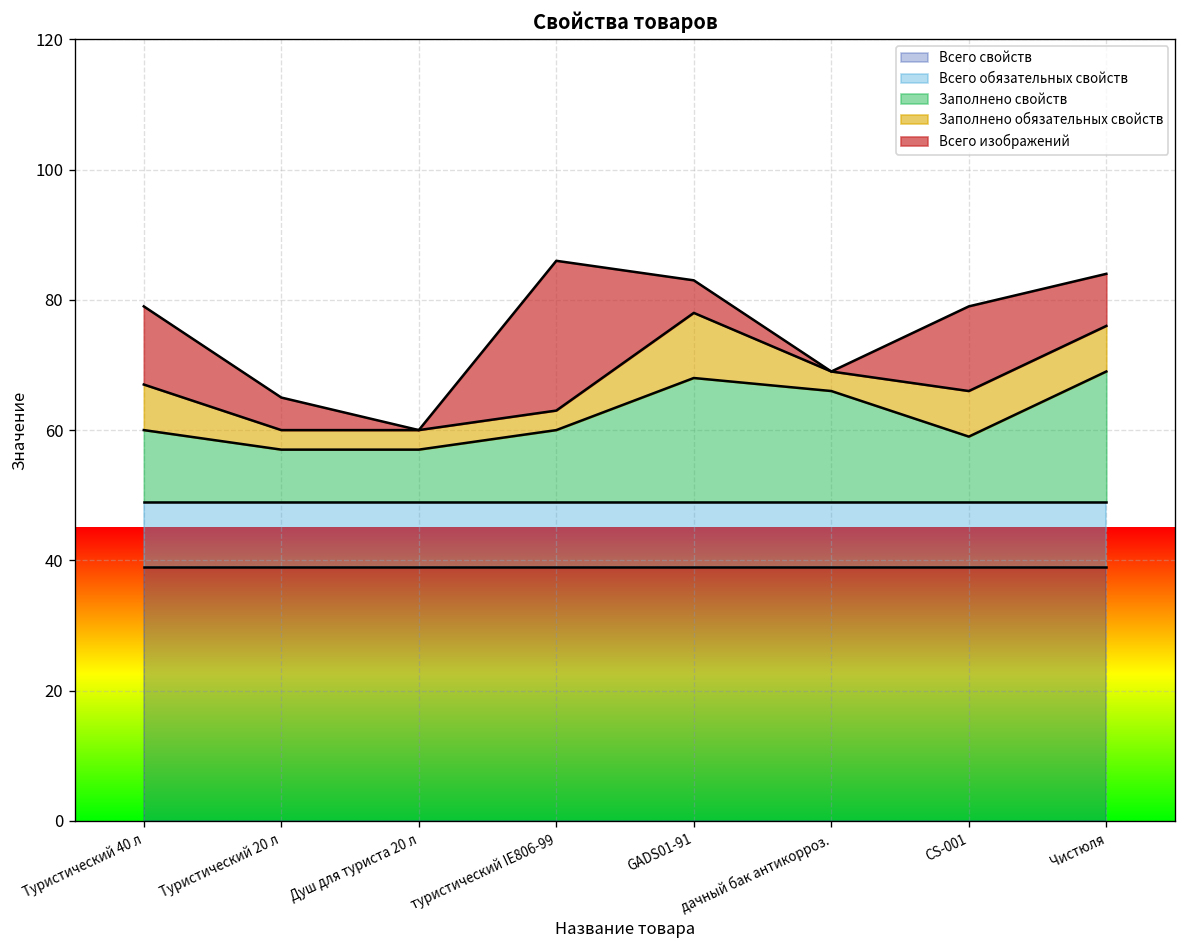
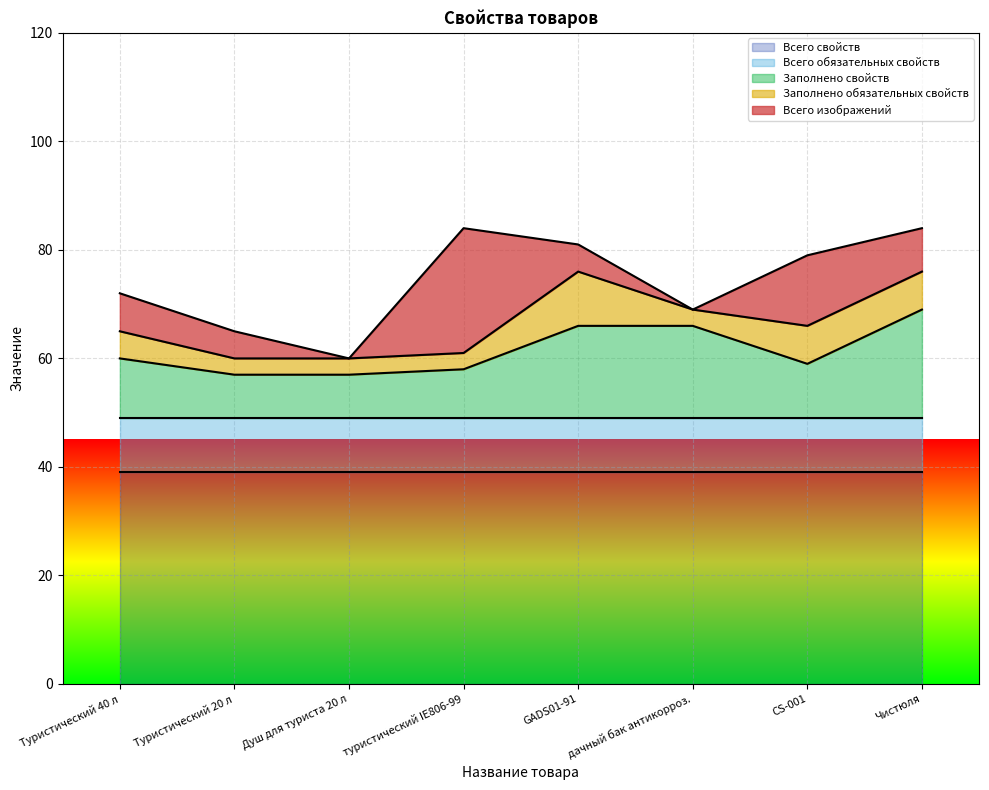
Заполнено обязательных свойств, Туристический 40 л: 7 -> 5
Всего изображений, Туристический 40 л: 12 -> 7
Заполнено свойств, туристический IE806-99: 60 -> 58
Заполнено свойств, GADS01-91: 68 -> 66
